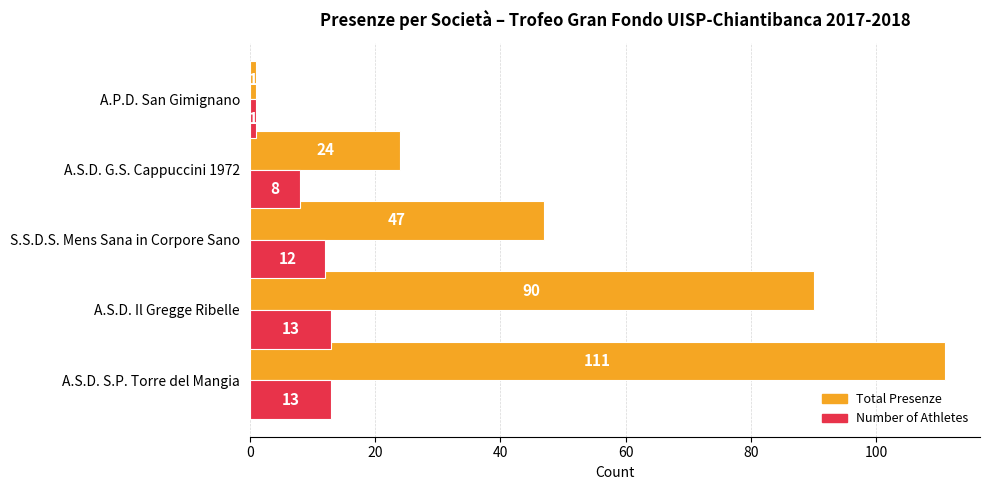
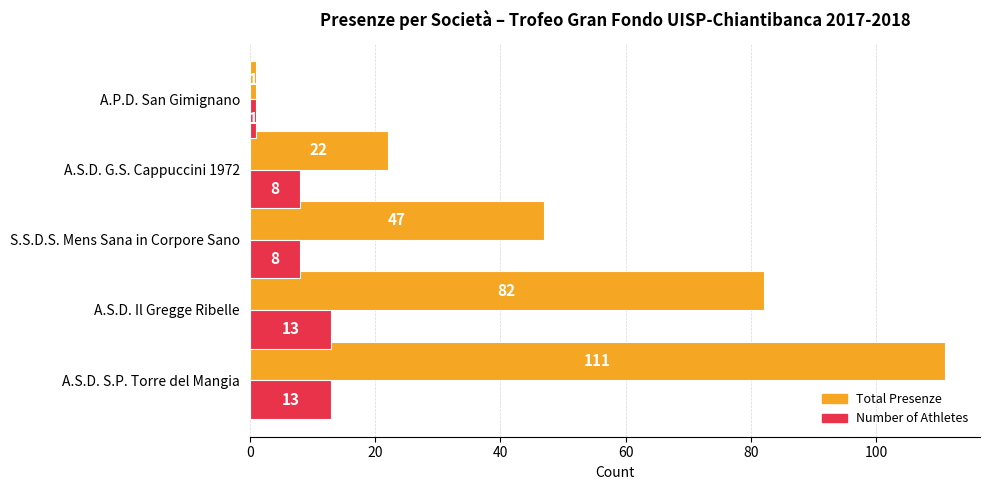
Total Presenze, A.S.D. G.S. Cappuccini 1972: 24 -> 22
Number of Athletes, S.S.D.S. Mens Sana in Corpore Sano: 12 -> 8
Total Presenze, A.S.D. Il Gregge Ribelle: 90 -> 82
